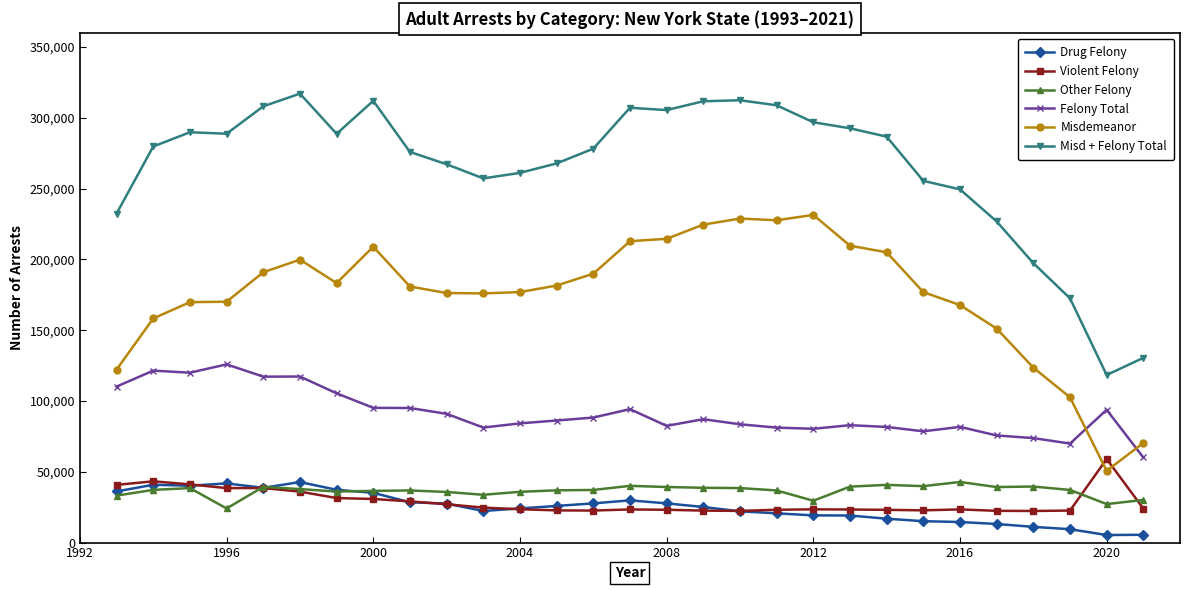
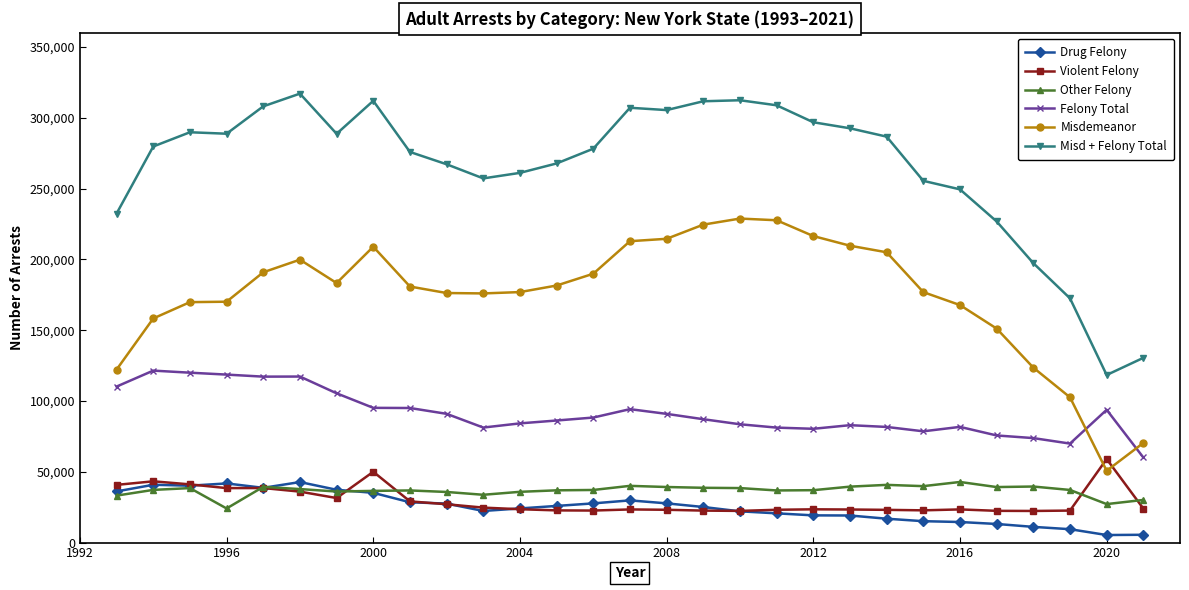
Felony Total, 1996: 126,000 -> 119,000
Violent Felony, 2000: 31,000 -> 50,000
Felony Total, 2008: 82,000 -> 91,000
Other Felony, 2012: 30,000 -> 37,000
Misdemeanor, 2012: 231,000 -> 216,000
